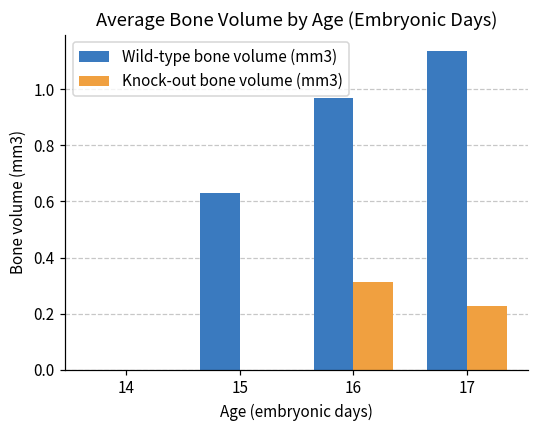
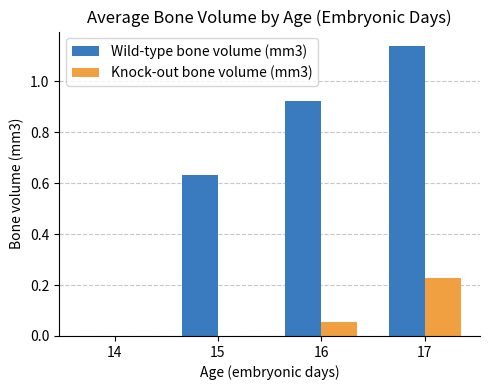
Wild-type bone volume (mm3), 16: 0.97 -> 0.92
Knock-out bone volume (mm3), 16: 0.31 -> 0.05
